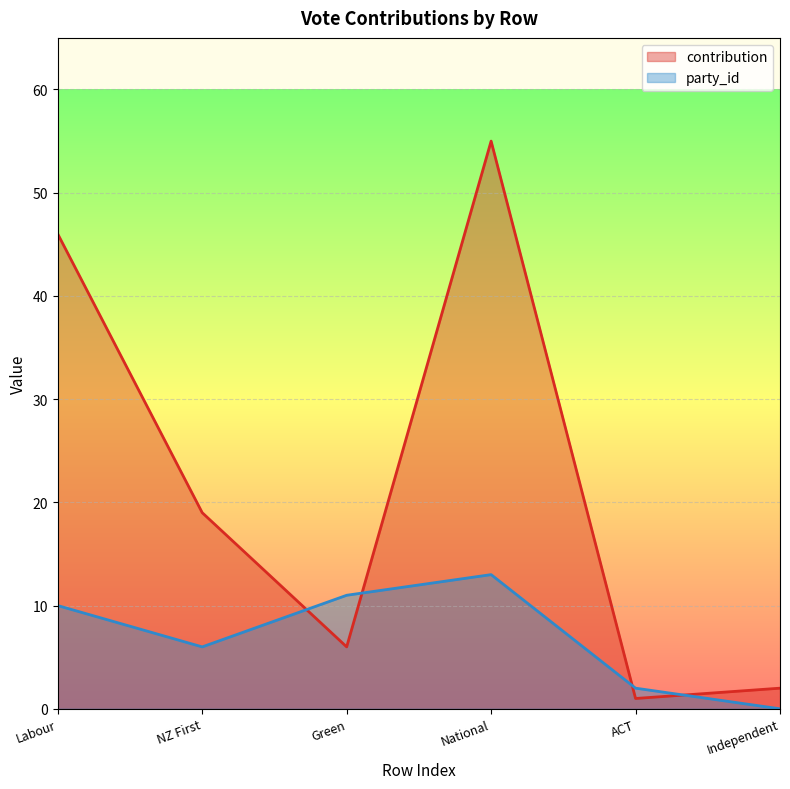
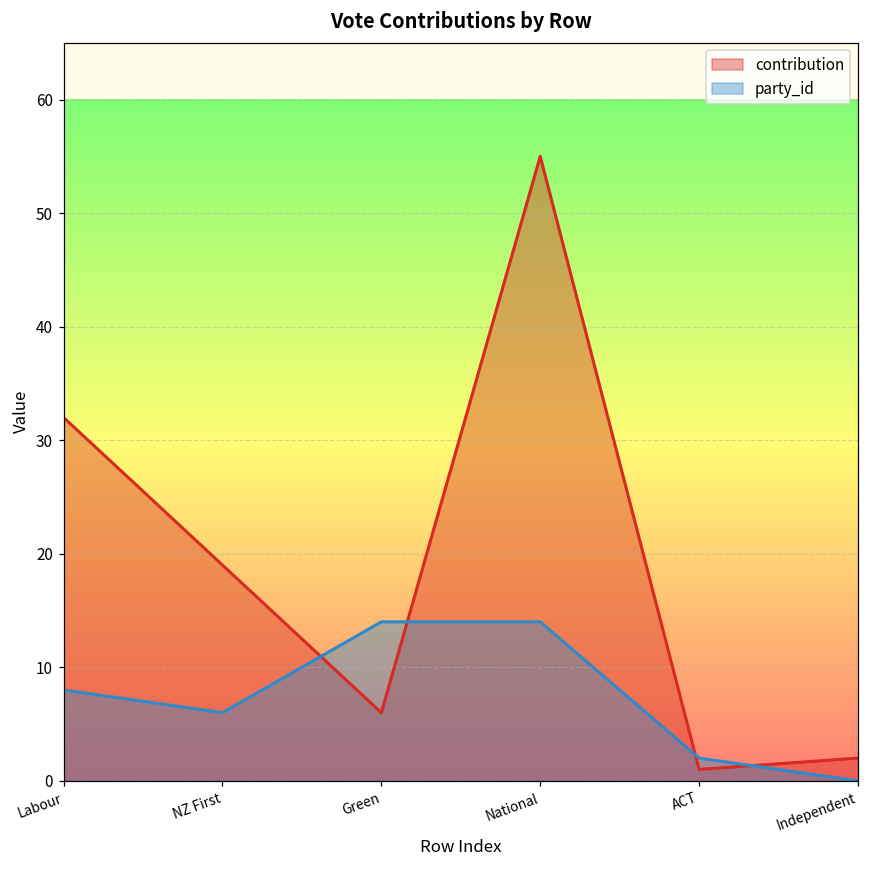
contribution, Labour: 46 -> 32
party_id, Labour: 10 -> 8
party_id, Green: 11 -> 14
party_id, National: 13 -> 14
